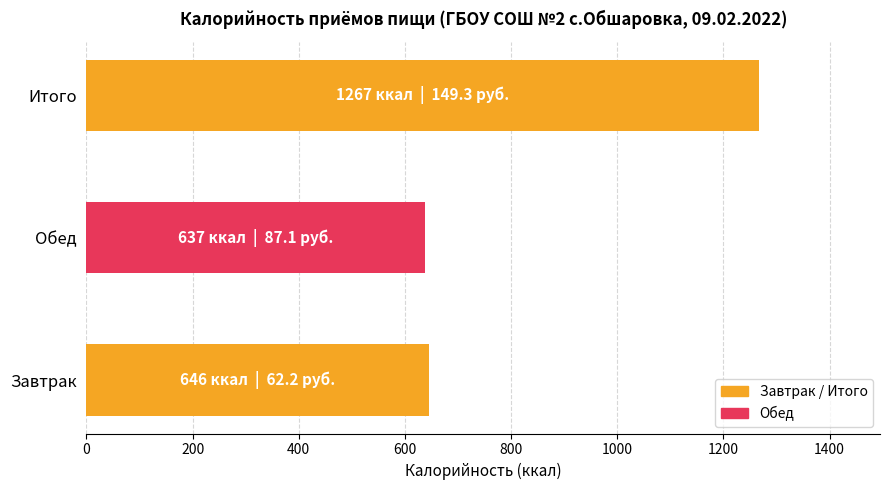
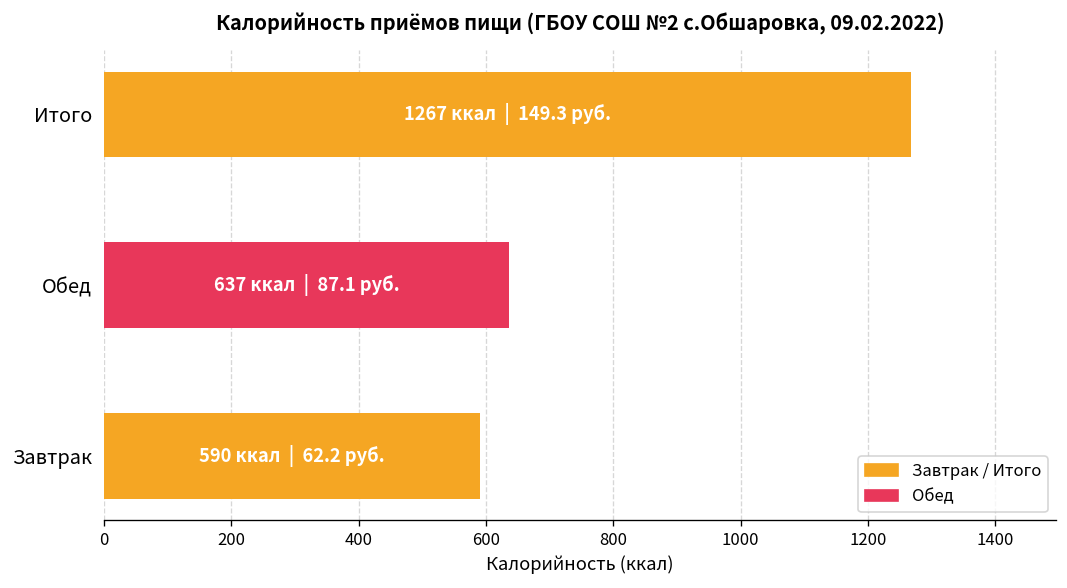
Завтрак: 646 -> 590
